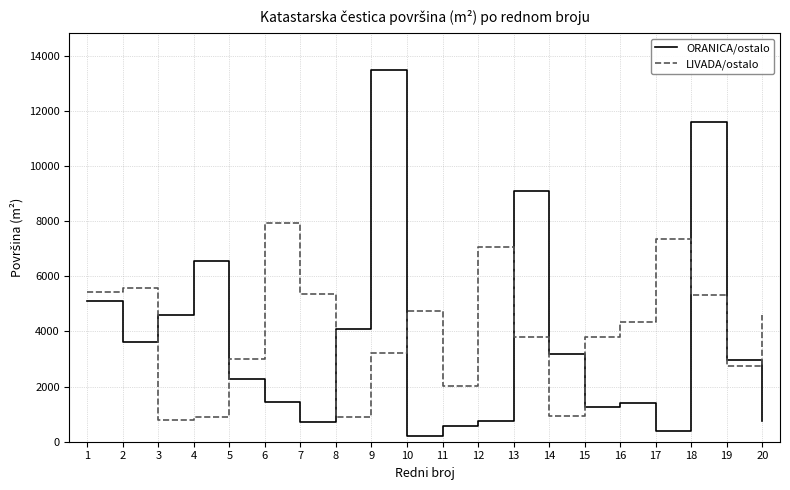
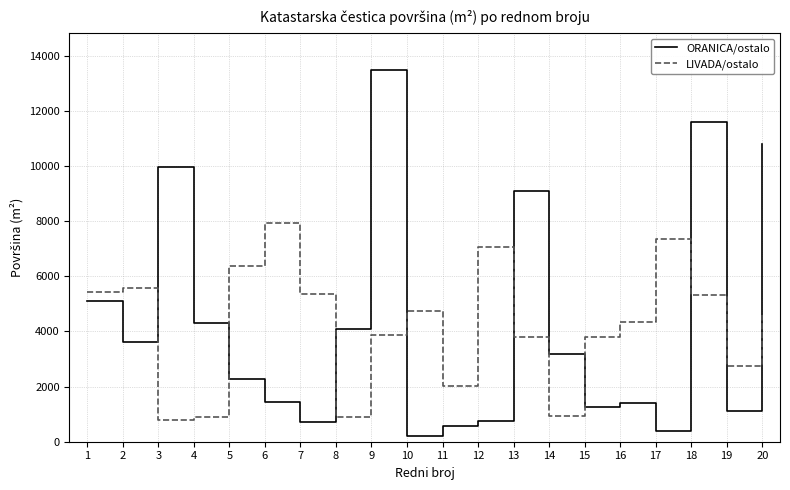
ORANICA/ostalo, 3: 4600 -> 10000
ORANICA/ostalo, 4: 6600 -> 4300
LIVADA/ostalo, 5: 3000 -> 6400
LIVADA/ostalo, 9: 3200 -> 3900
ORANICA/ostalo, 19: 3000 -> 1100
ORANICA/ostalo, 20: 800 -> 10800
